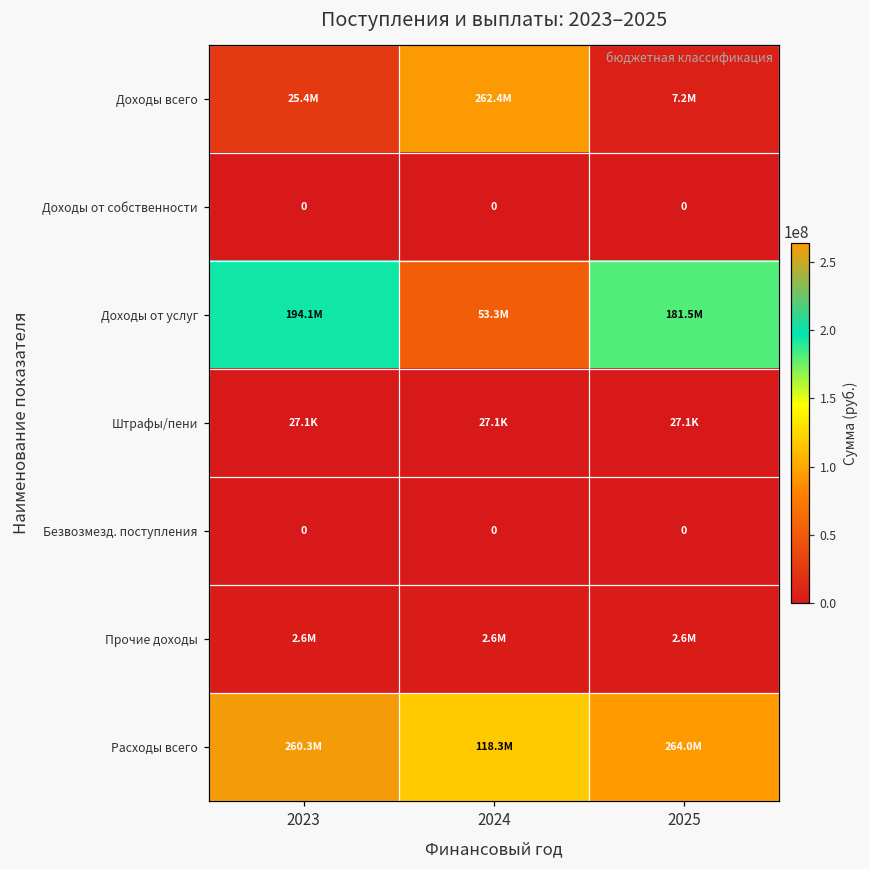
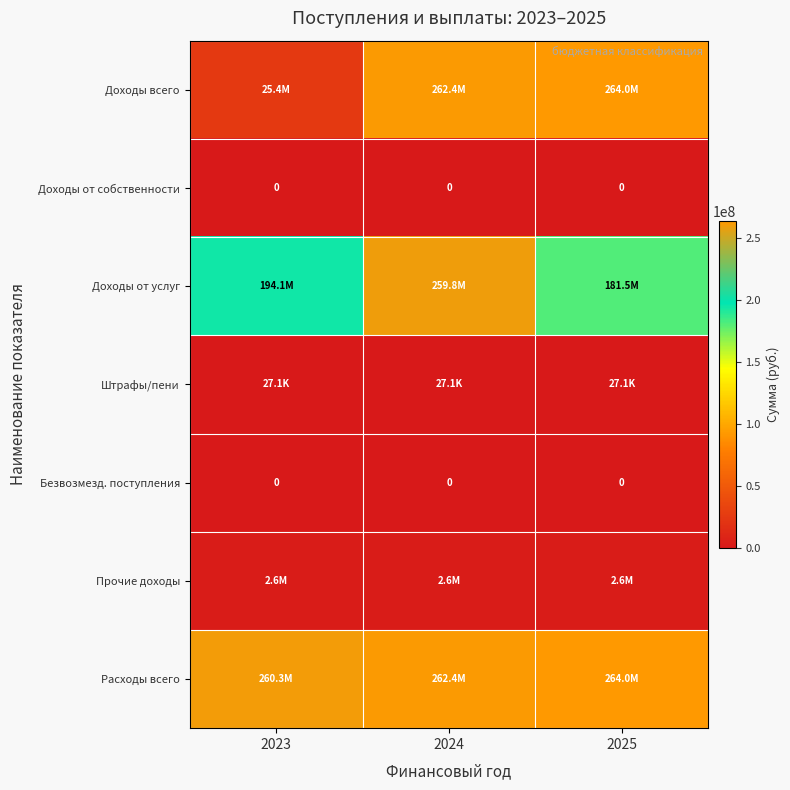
Доходы всего, 2025: 7.2M -> 264.0M
Доходы от услуг, 2024: 53.3M -> 259.8M
Расходы всего, 2024: 118.3M -> 262.4M
